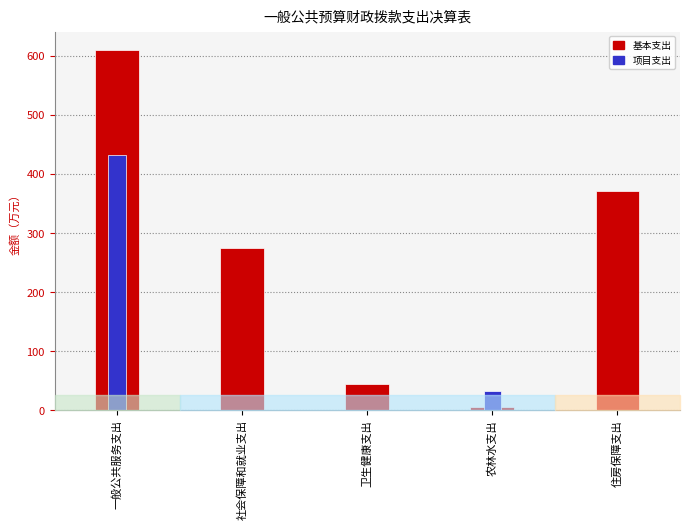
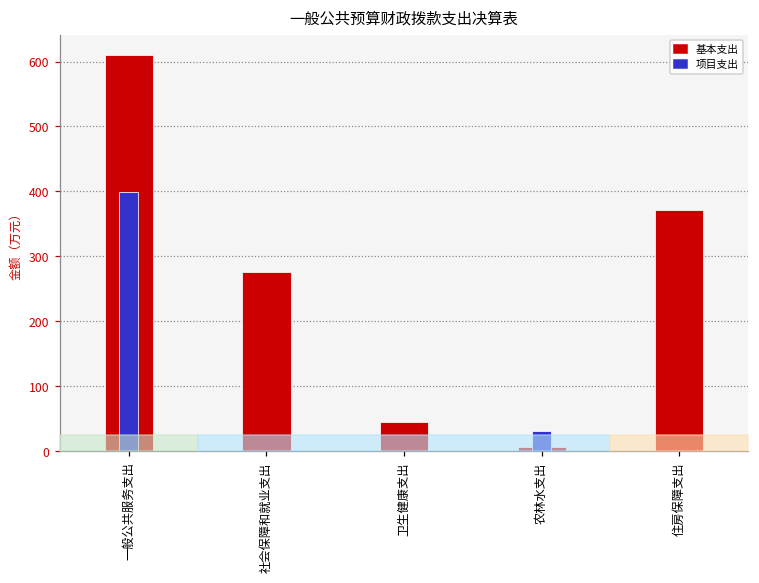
项目支出, 一般公共服务支出: 430 -> 400
